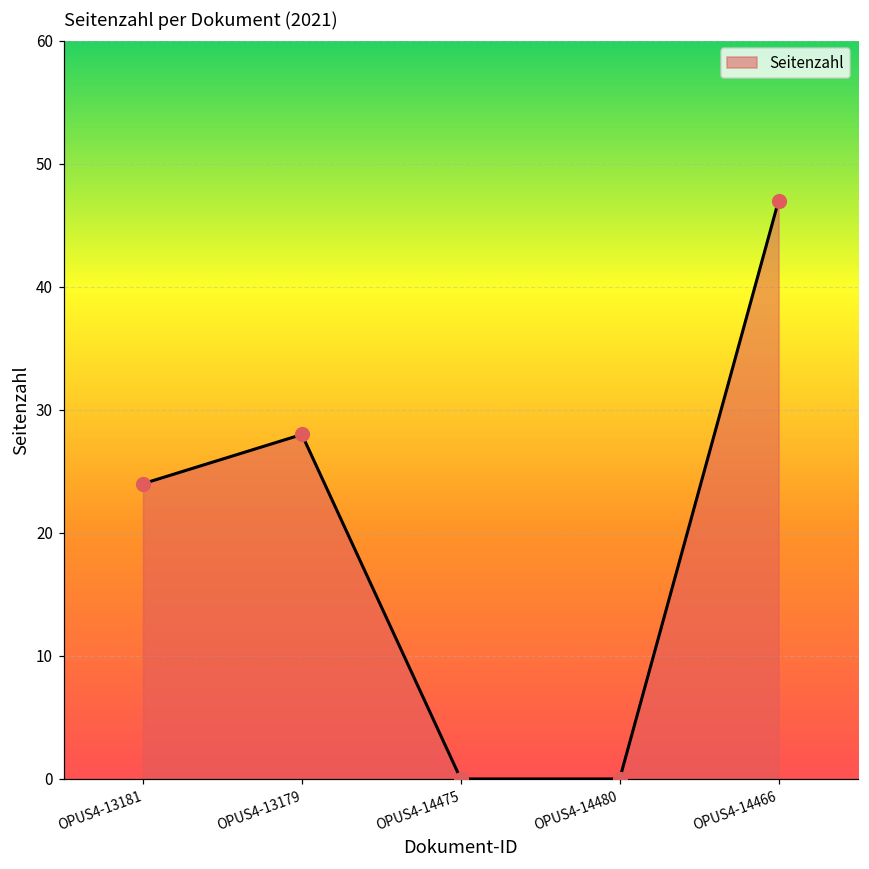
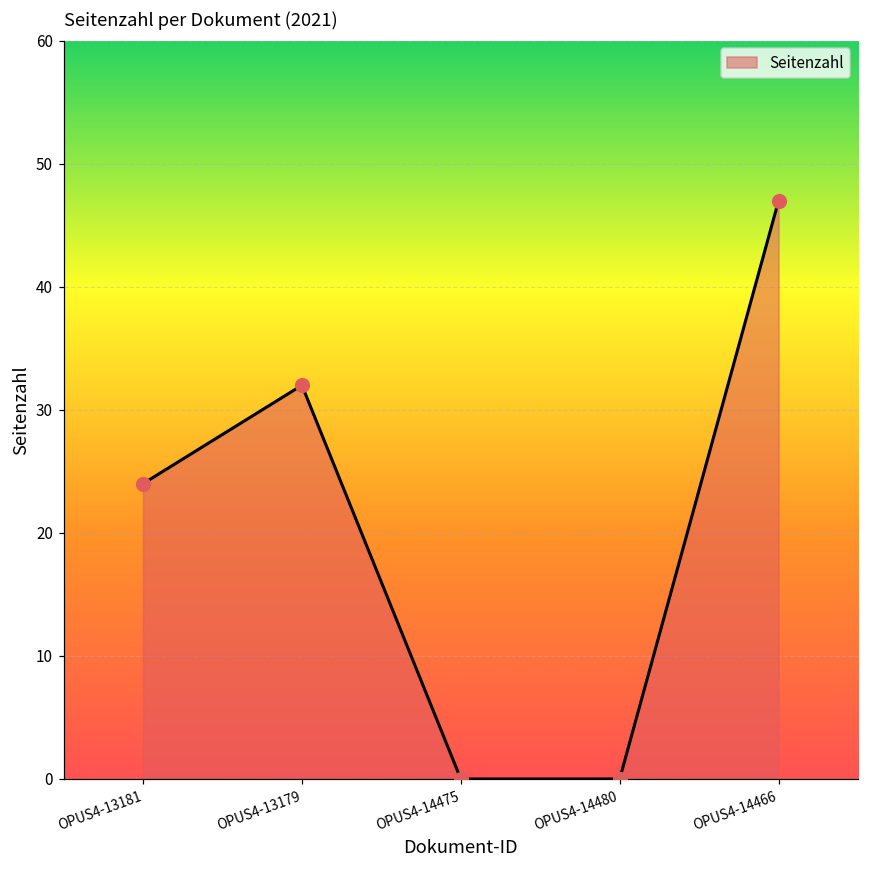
OPUS4-13179: 28 -> 32
